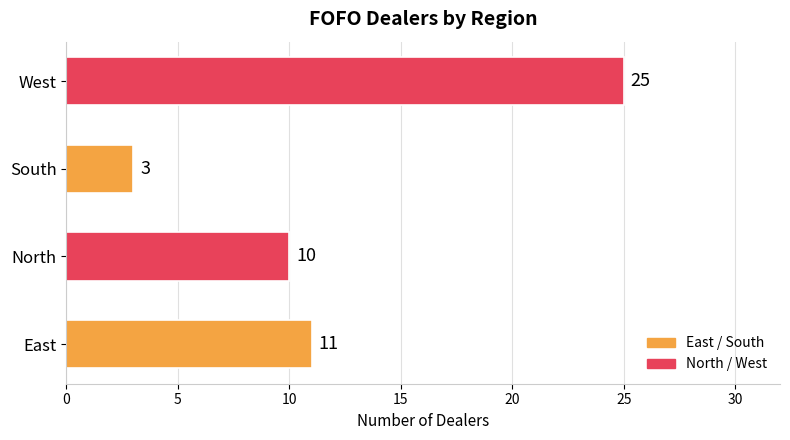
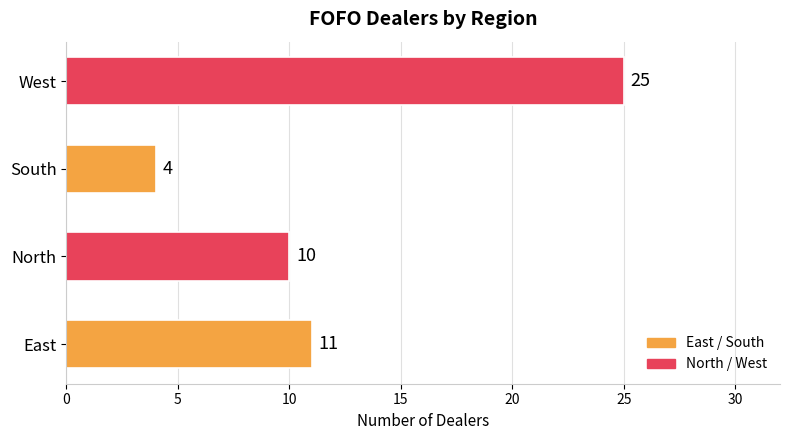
South: 3 -> 4
